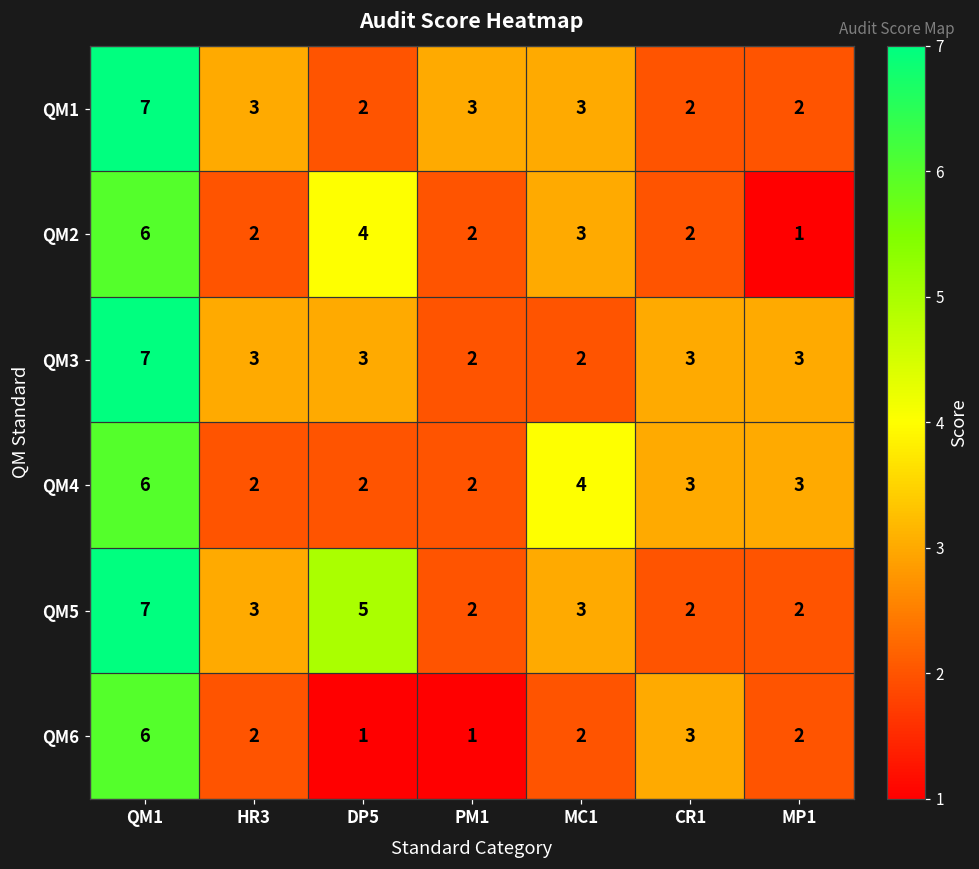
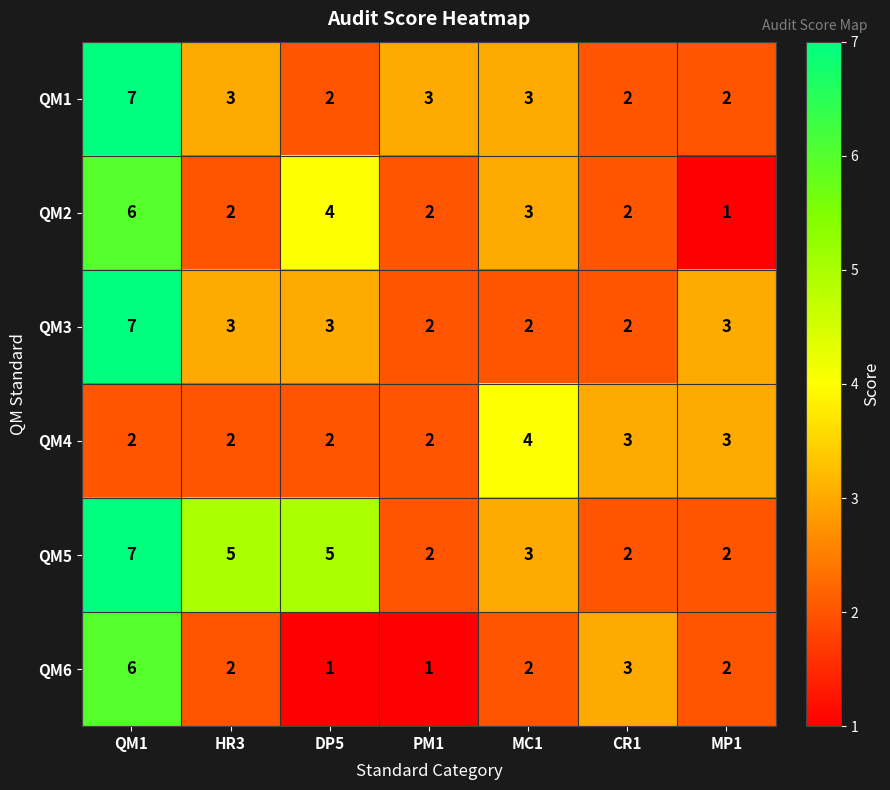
QM3, CR1: 3 -> 2
QM4, QM1: 6 -> 2
QM5, HR3: 3 -> 5
